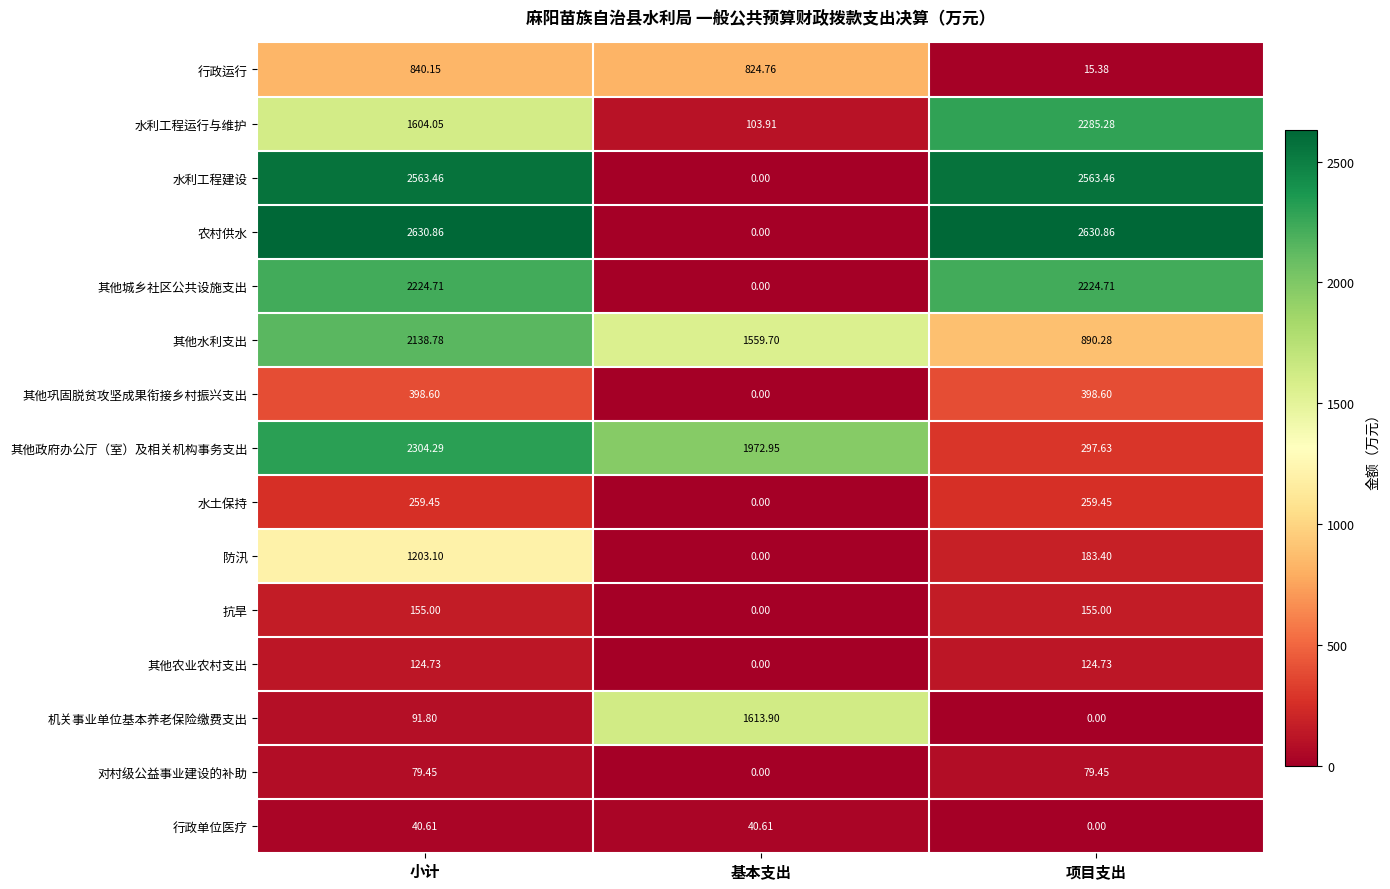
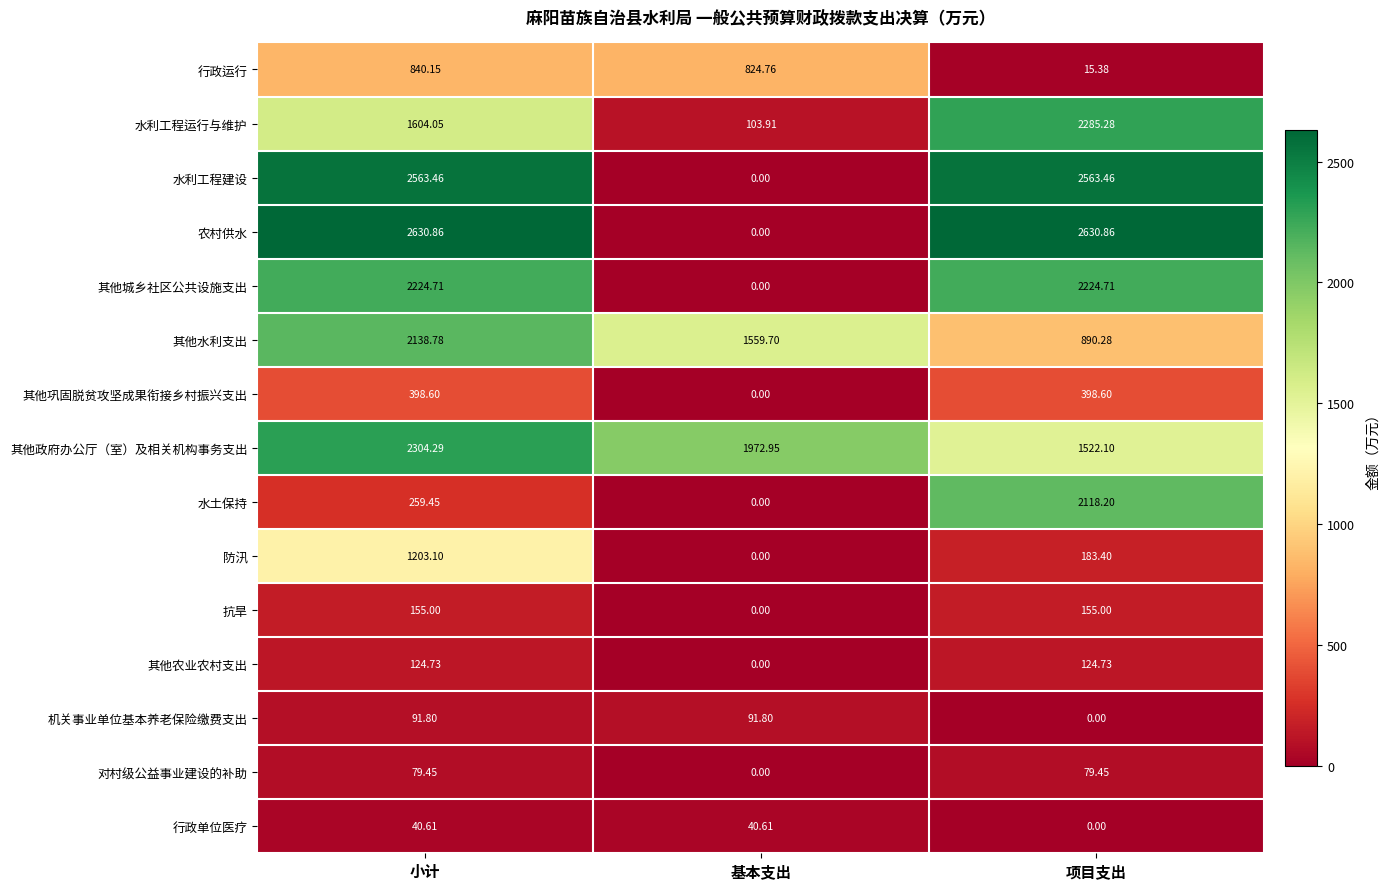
其他政府办公厅（室）及相关机构事务支出, 项目支出: 297.63 -> 1522.10
水土保持, 项目支出: 259.45 -> 2118.20
机关事业单位基本养老保险缴费支出, 基本支出: 1613.90 -> 91.80
